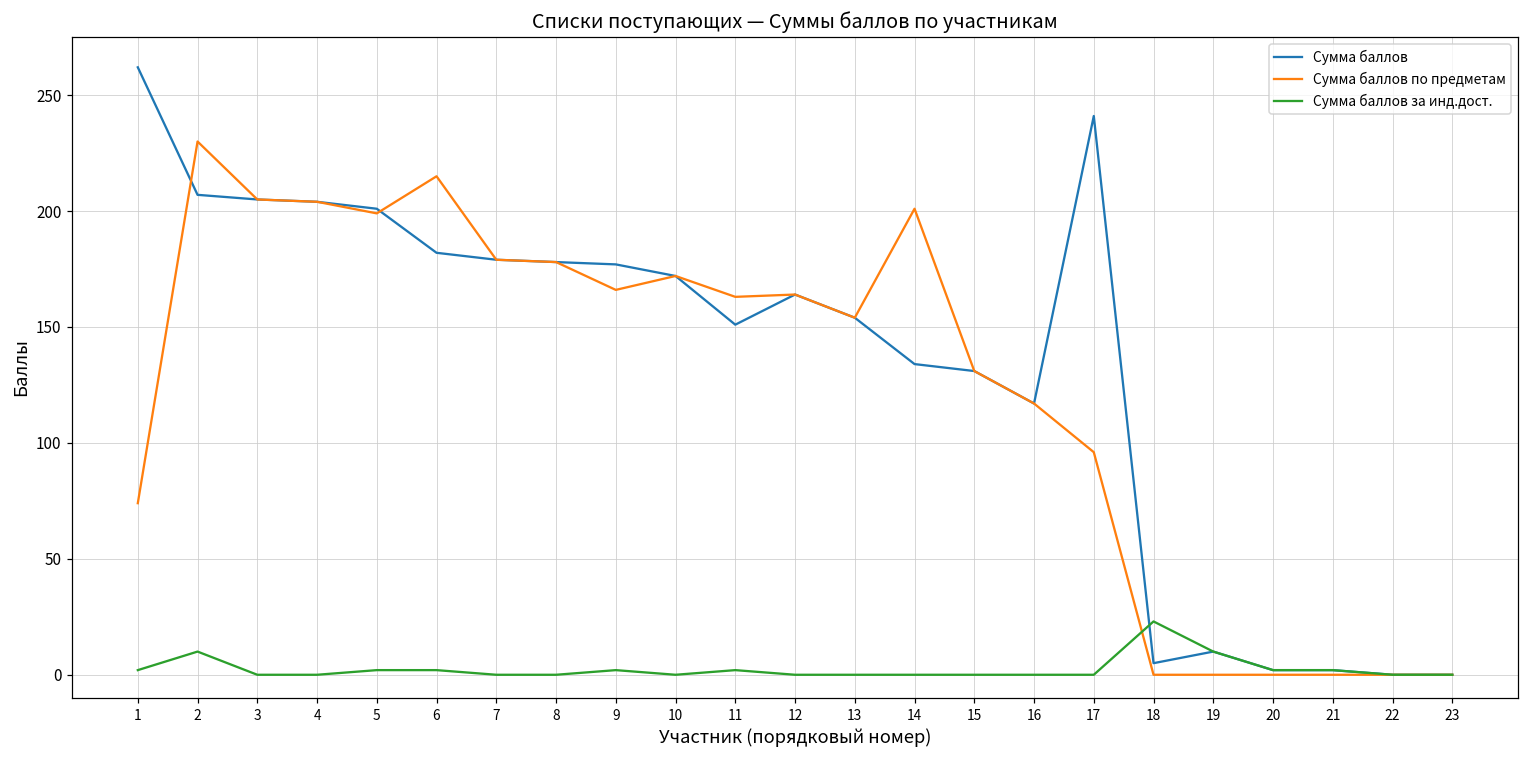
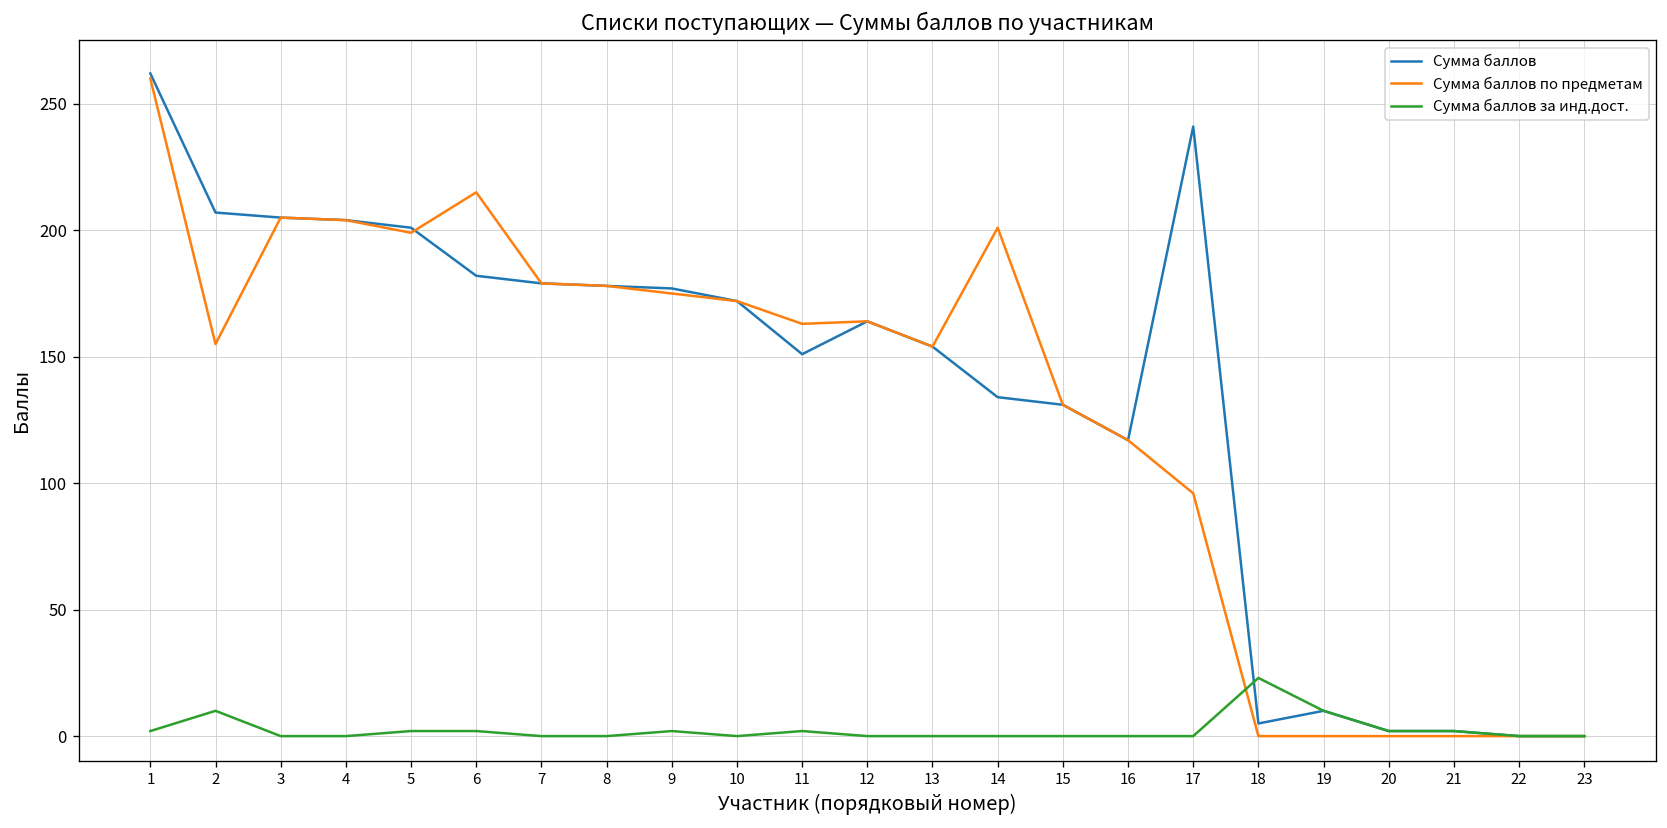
Сумма баллов по предметам, 1: 74 -> 260
Сумма баллов по предметам, 2: 230 -> 155
Сумма баллов по предметам, 9: 166 -> 175
